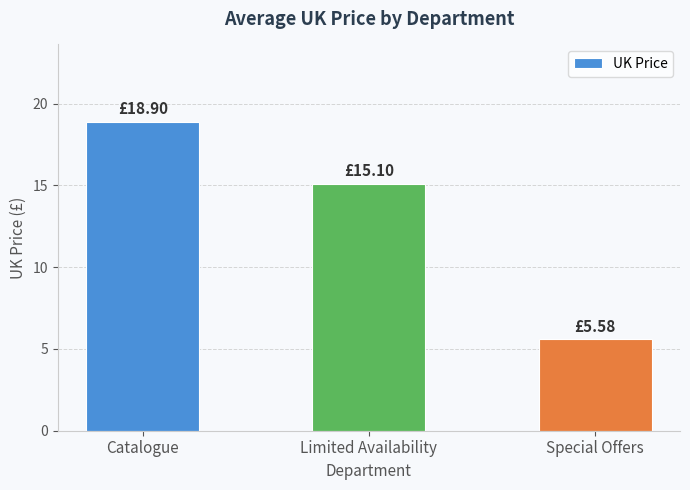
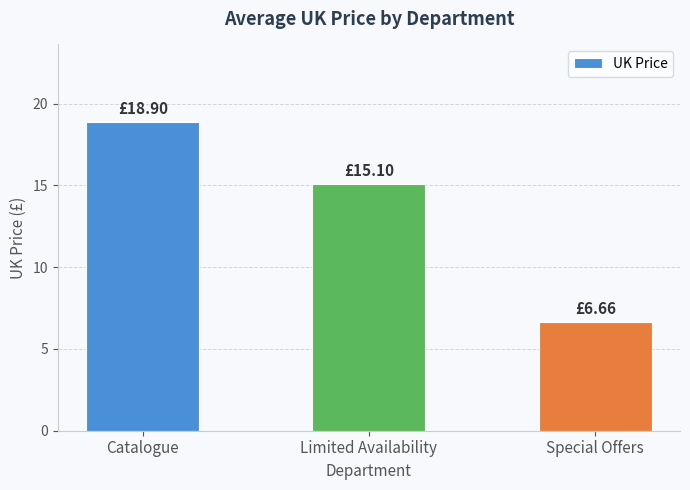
Special Offers: £5.58 -> £6.66
